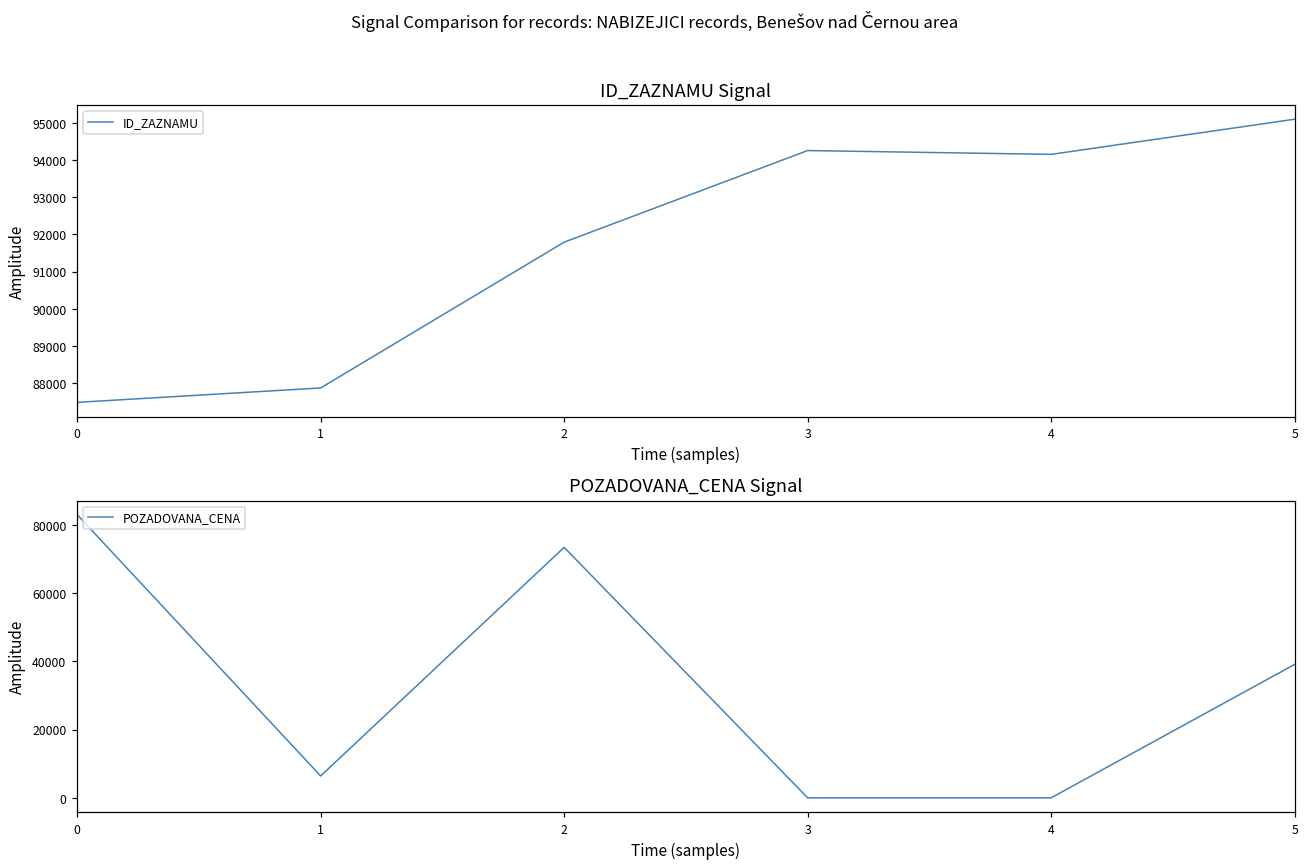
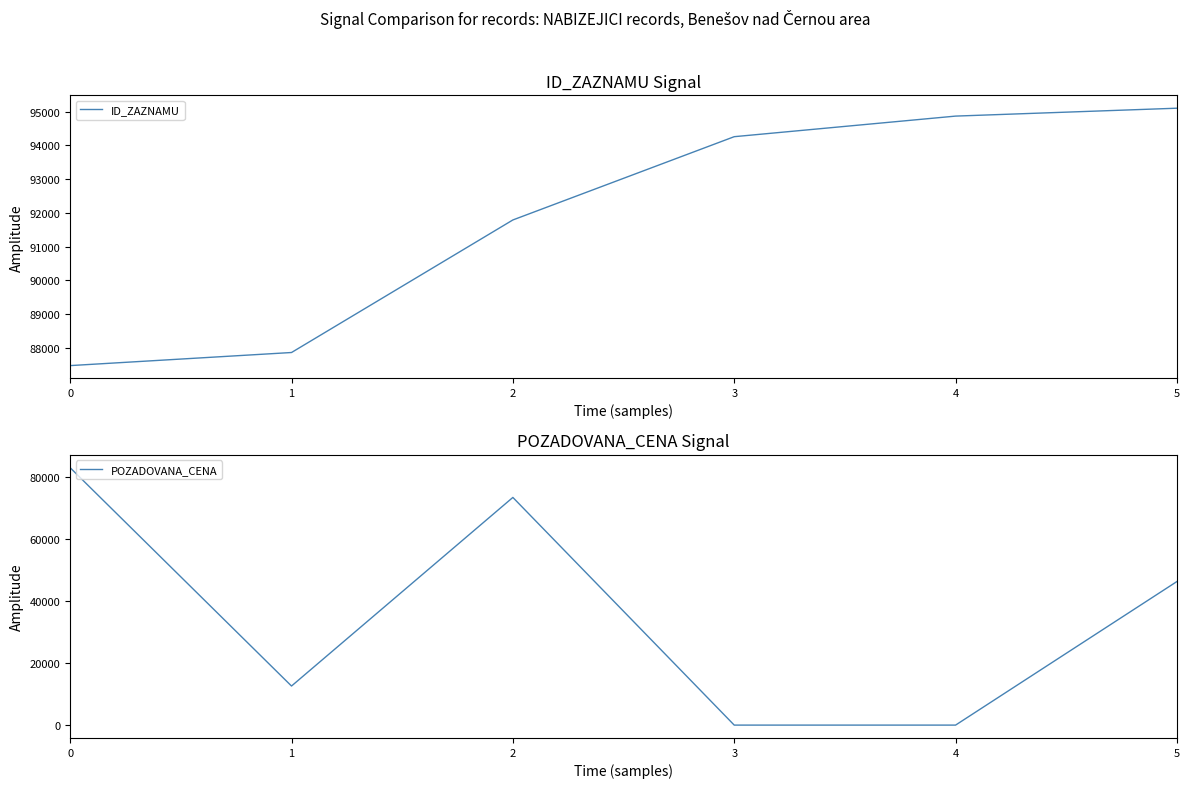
ID_ZAZNAMU Signal, 4: 94200 -> 94900
POZADOVANA_CENA Signal, 1: 6000 -> 13000
POZADOVANA_CENA Signal, 5: 39000 -> 46000
